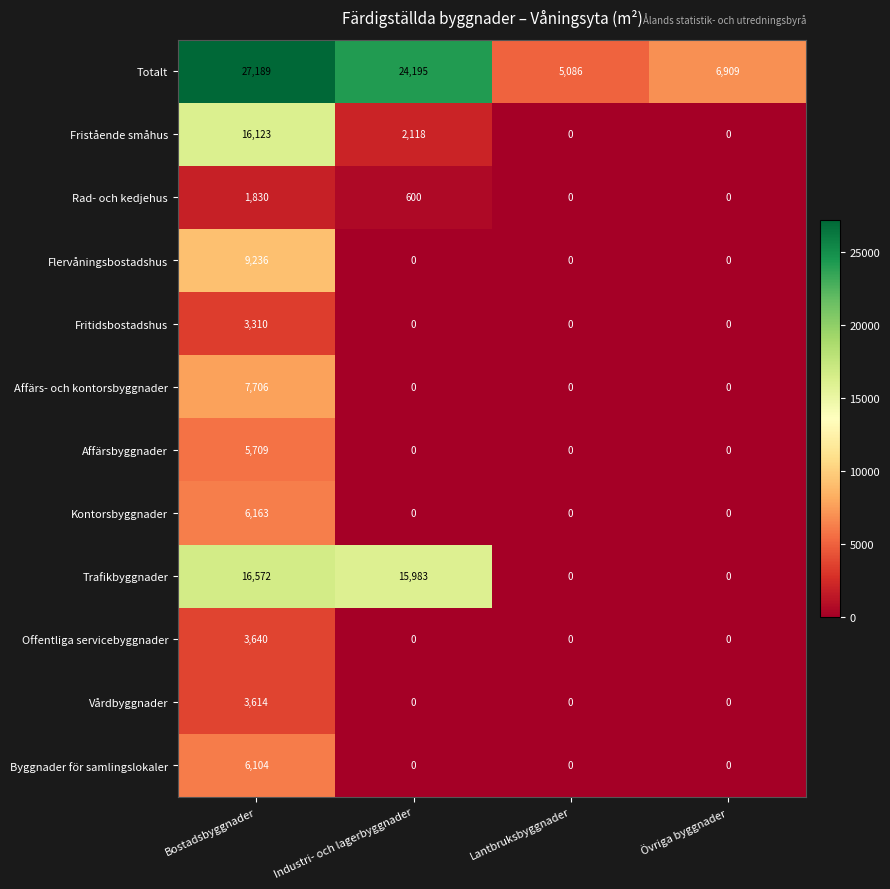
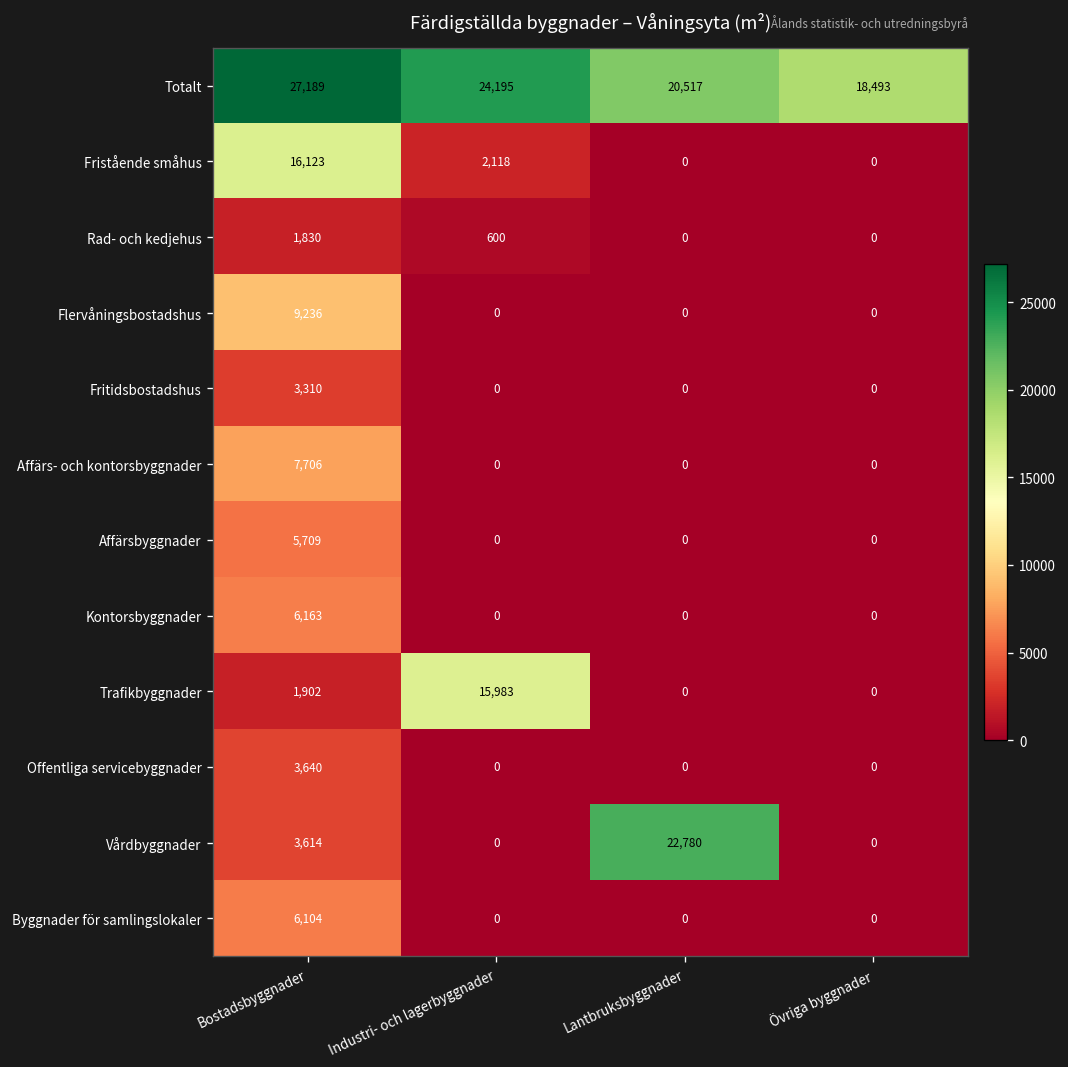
Totalt, Lantbruksbyggnader: 5,086 -> 20,517
Totalt, Övriga byggnader: 6,909 -> 18,493
Trafikbyggnader, Bostadsbyggnader: 16,572 -> 1,902
Vårdbyggnader, Lantbruksbyggnader: 0 -> 22,780
